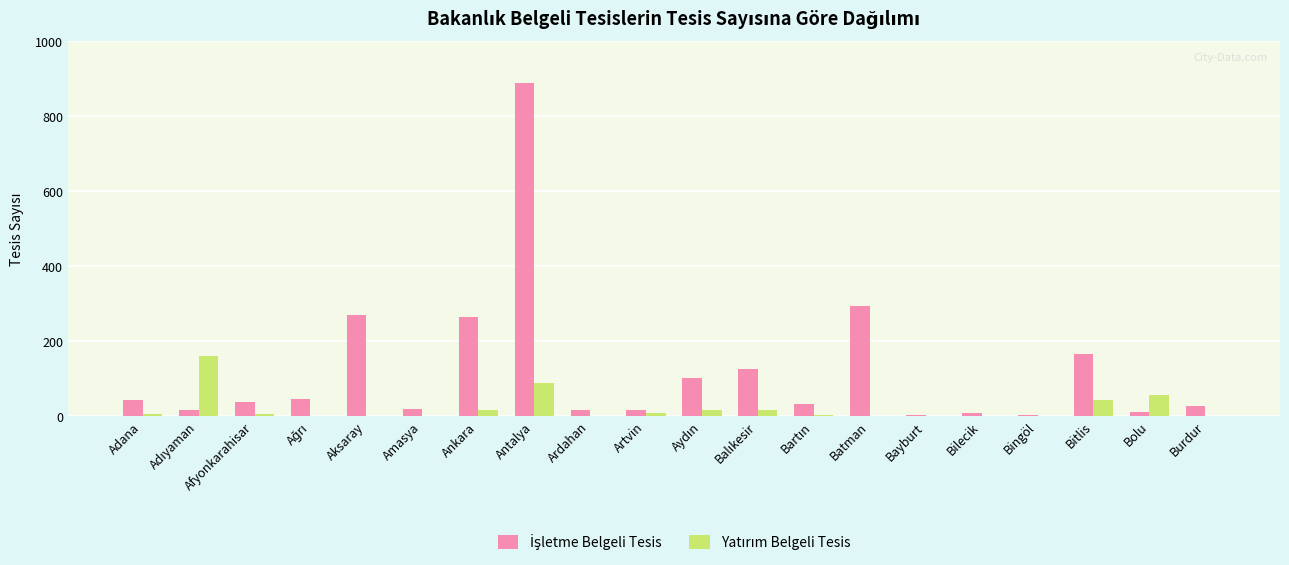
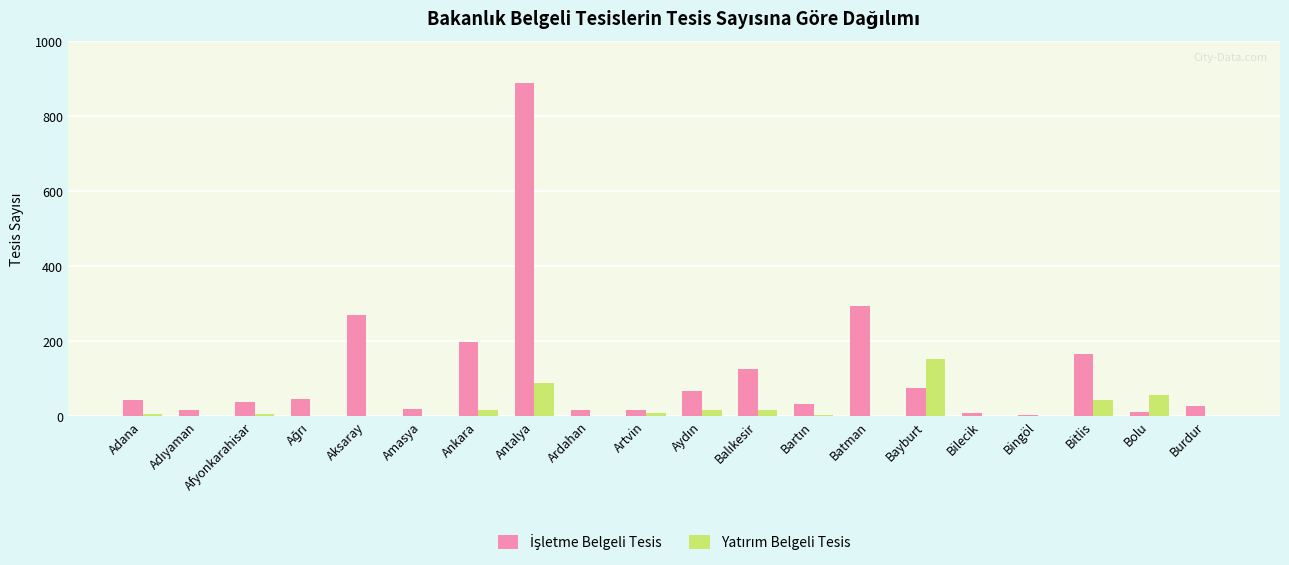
Yatırım Belgeli Tesis, Adıyaman: 160 -> 0
İşletme Belgeli Tesis, Ankara: 260 -> 200
İşletme Belgeli Tesis, Aydın: 100 -> 70
İşletme Belgeli Tesis, Bayburt: 0 -> 70
Yatırım Belgeli Tesis, Bayburt: 0 -> 150
